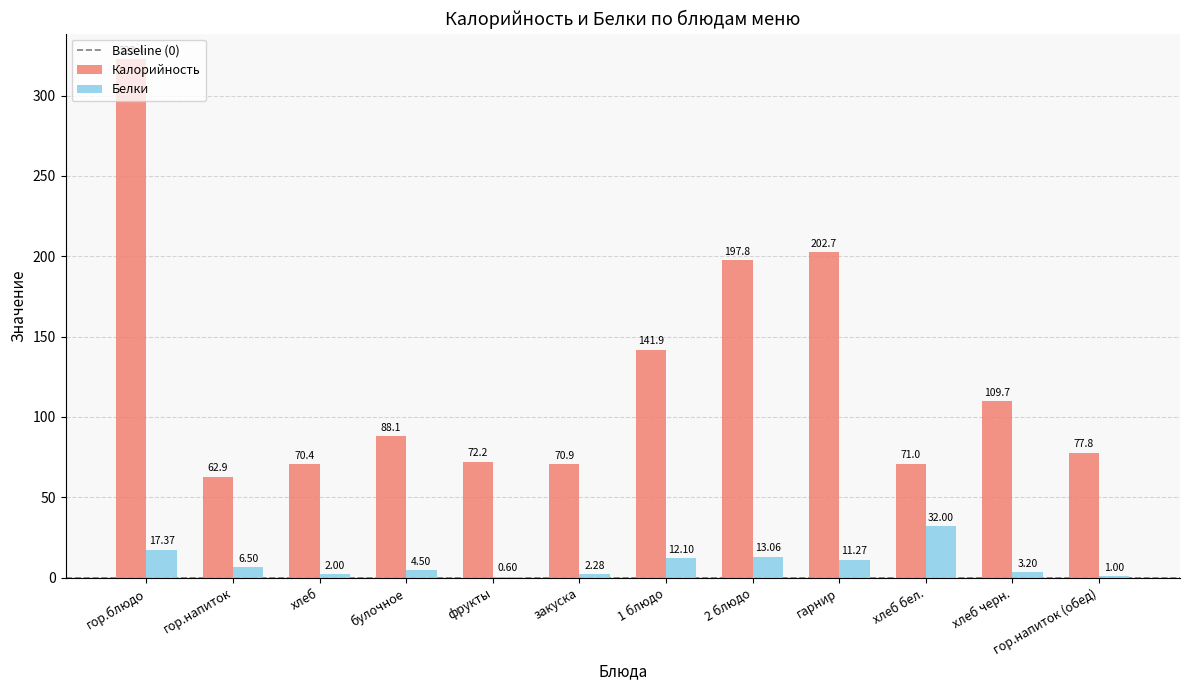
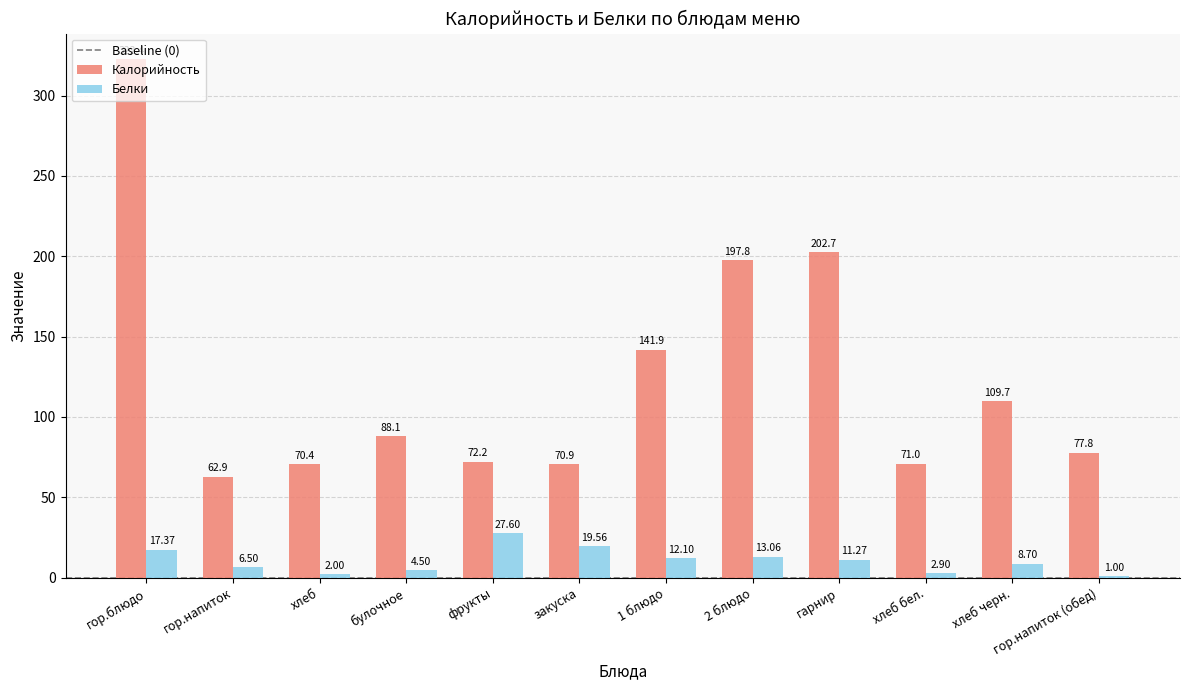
Белки, фрукты: 0.60 -> 27.60
Белки, закуска: 2.28 -> 19.56
Белки, хлеб бел.: 32.00 -> 2.90
Белки, хлеб черн.: 3.20 -> 8.70
